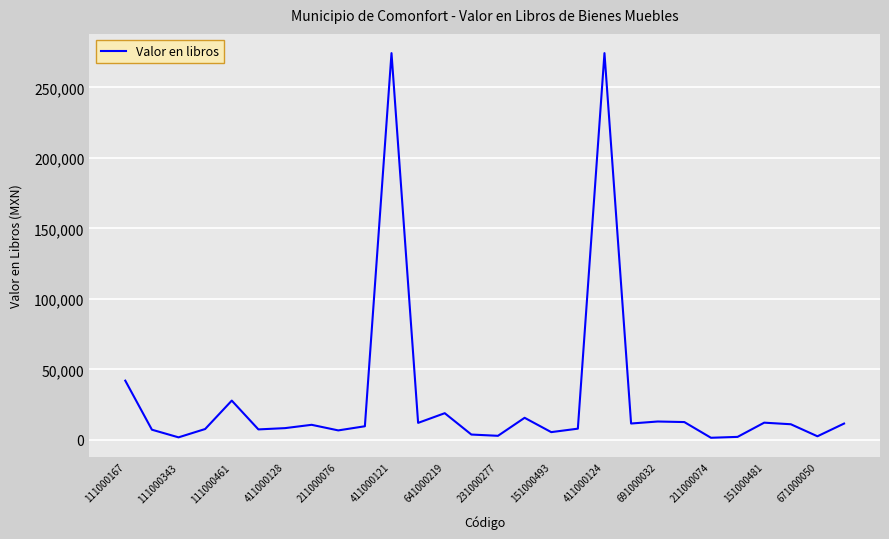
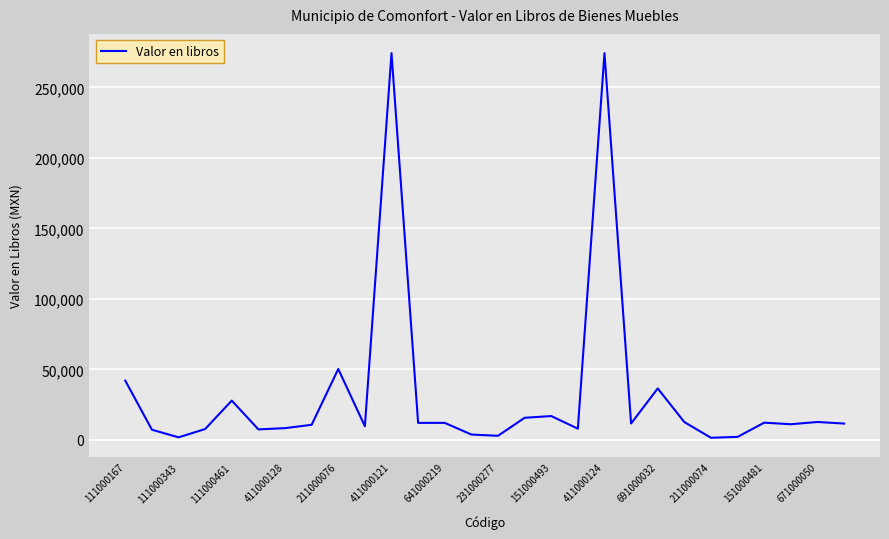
211000076: 7,000 -> 50,000
641000219: 19,000 -> 12,000
151000493: 6,000 -> 17,000
691000032: 13,000 -> 36,000
671000050: 3,000 -> 13,000
